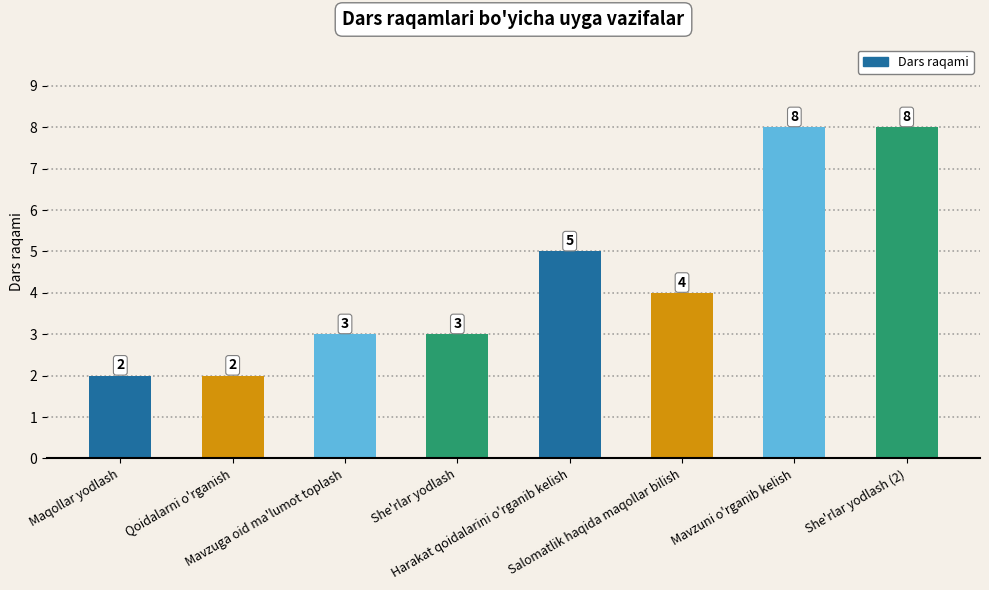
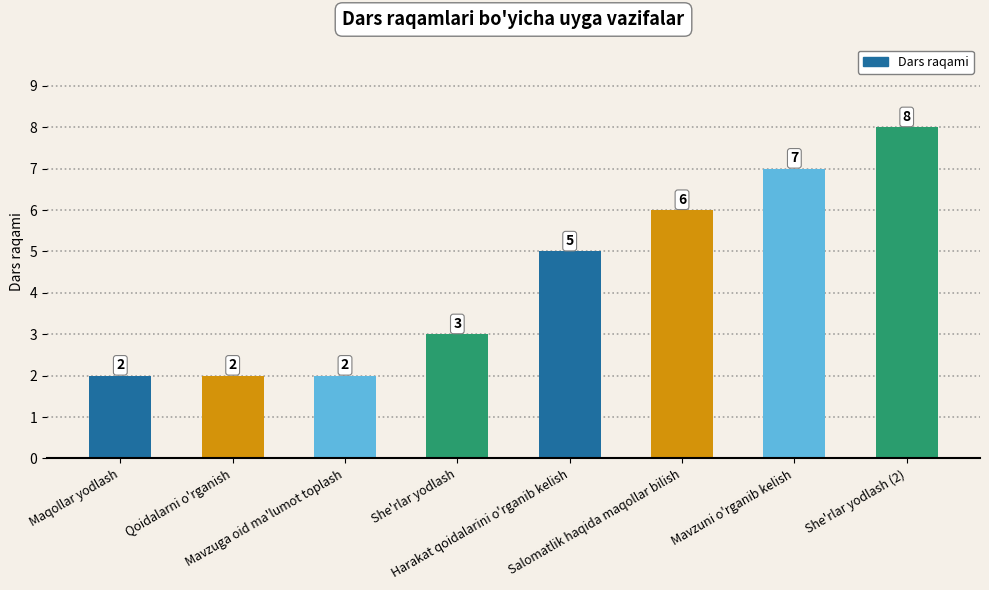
Mavzuga oid ma'lumot toplash: 3 -> 2
Salomatlik haqida maqollar bilish: 4 -> 6
Mavzuni o'rganib kelish: 8 -> 7
